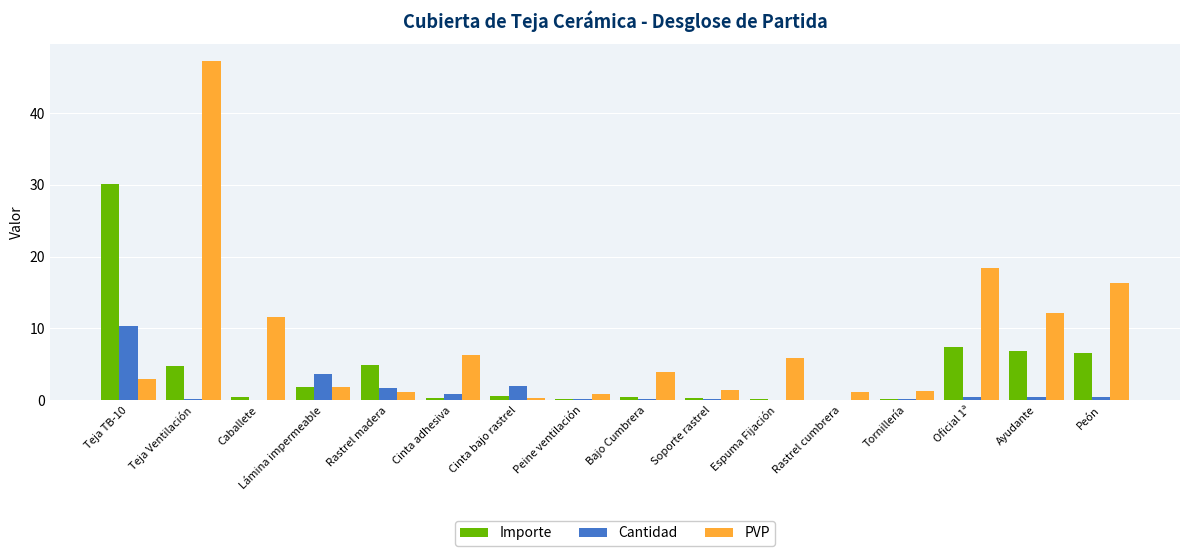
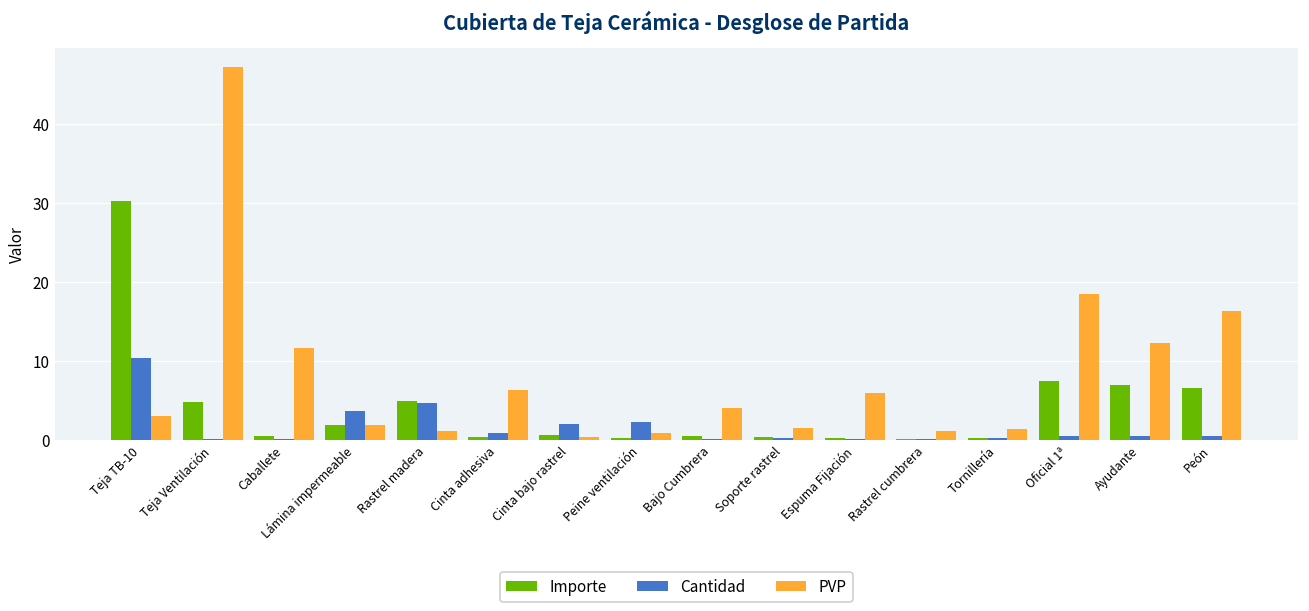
Cantidad, Rastrel madera: 2 -> 5
Cantidad, Peine ventilación: 0 -> 2
